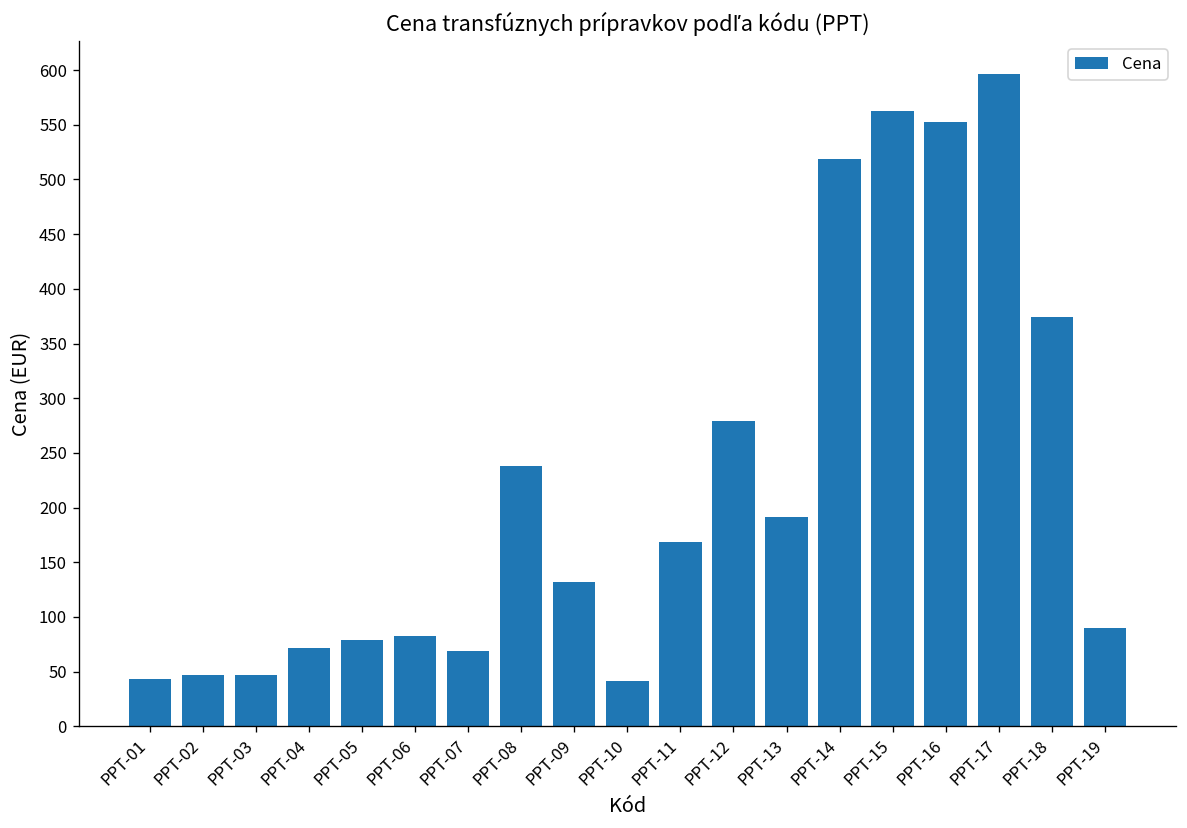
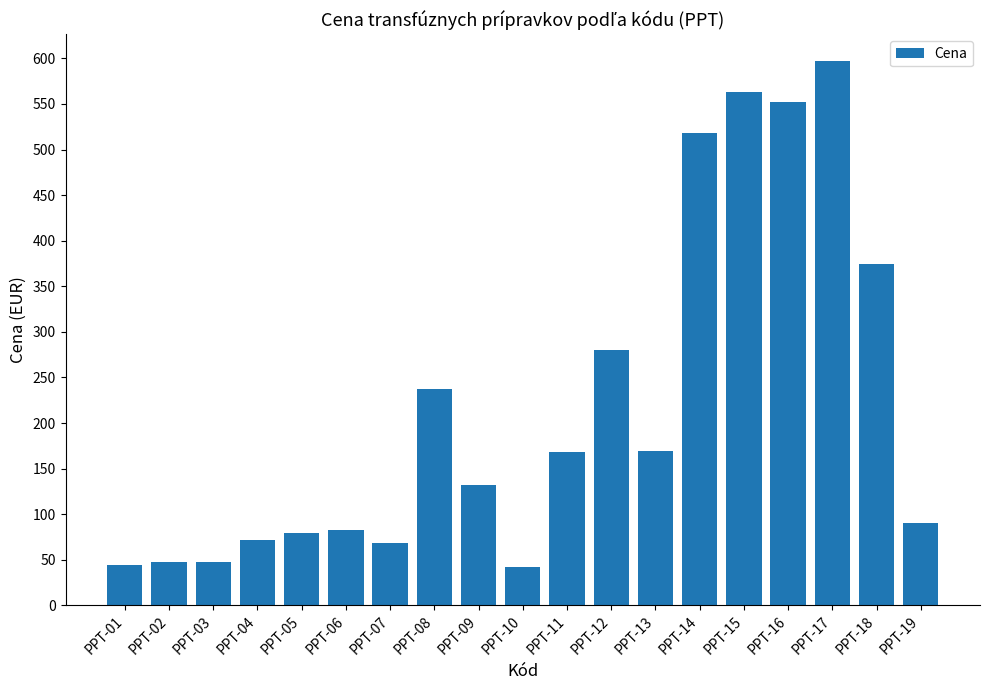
PPT-13: 190 -> 170
